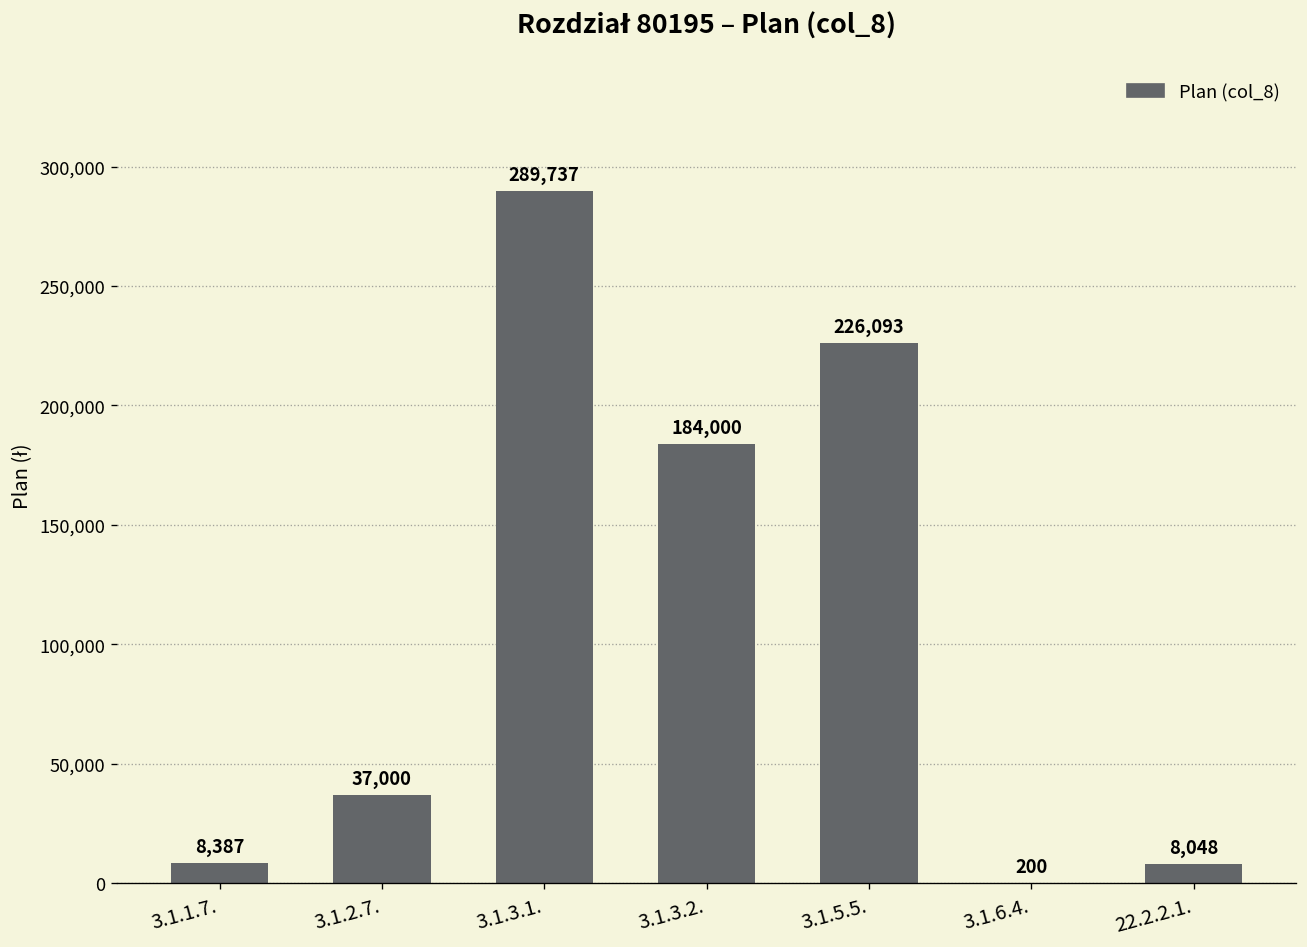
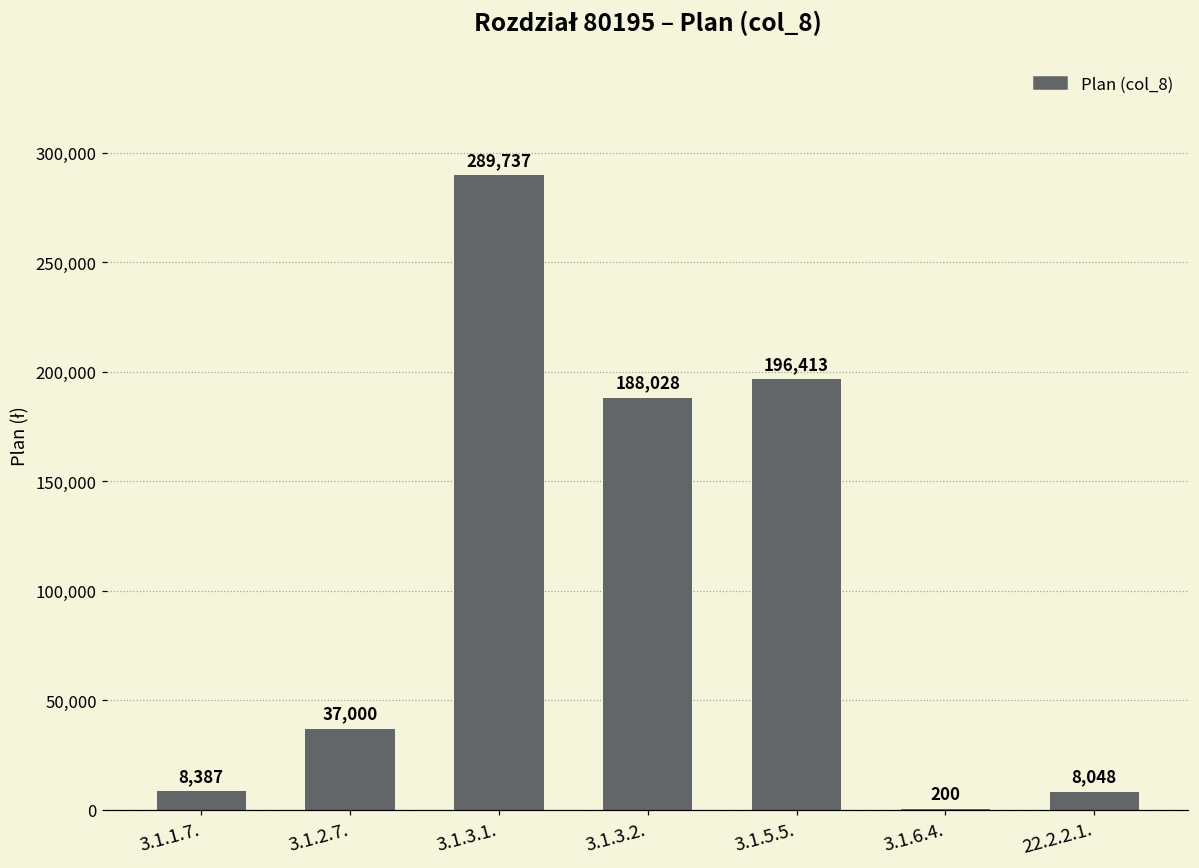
3.1.3.2.: 184,000 -> 188,028
3.1.5.5.: 226,093 -> 196,413
